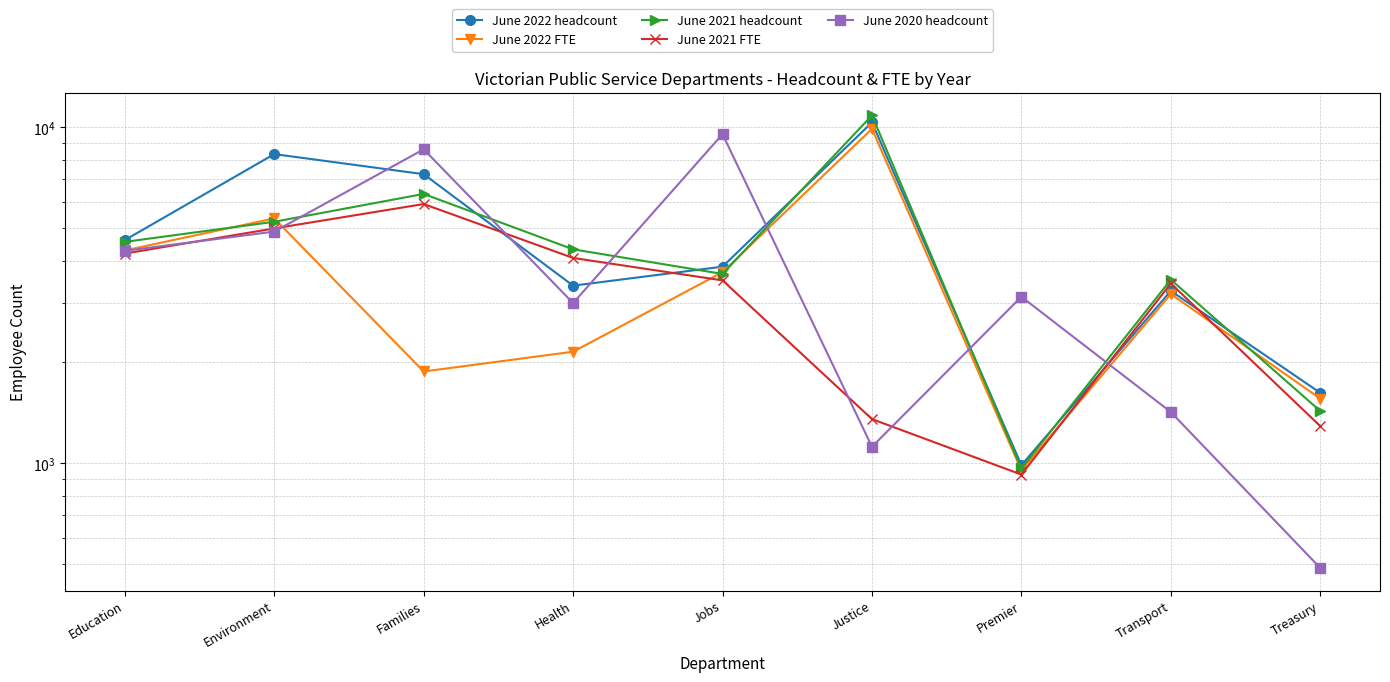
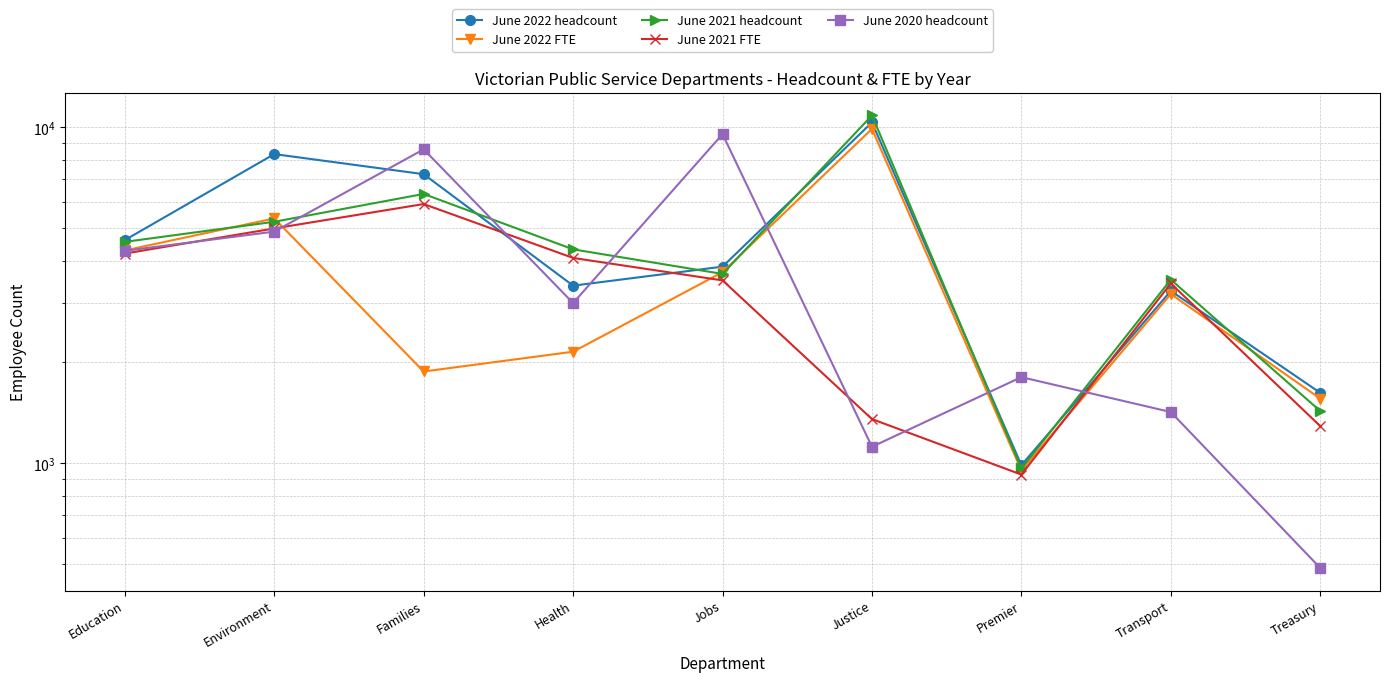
June 2020 headcount, Premier: 3100 -> 1800
